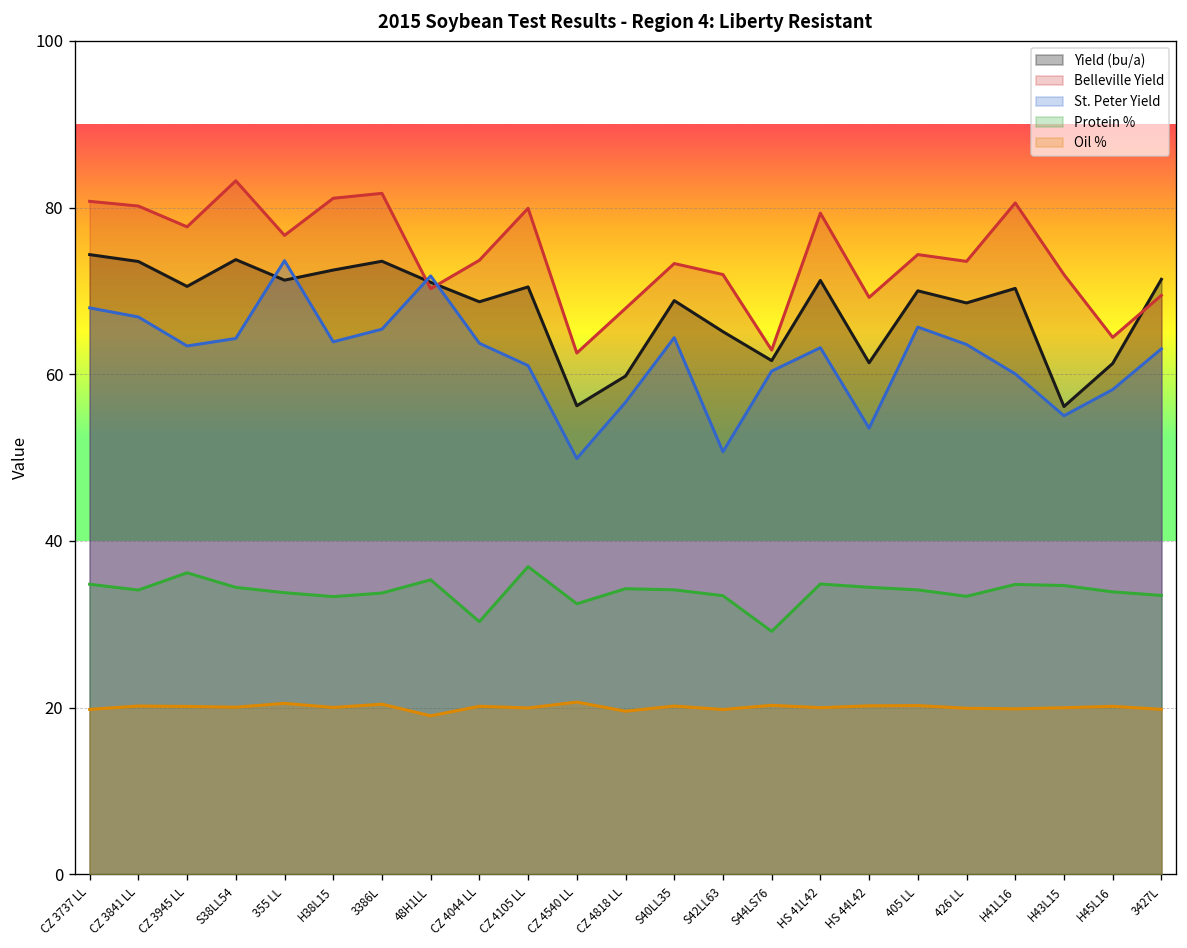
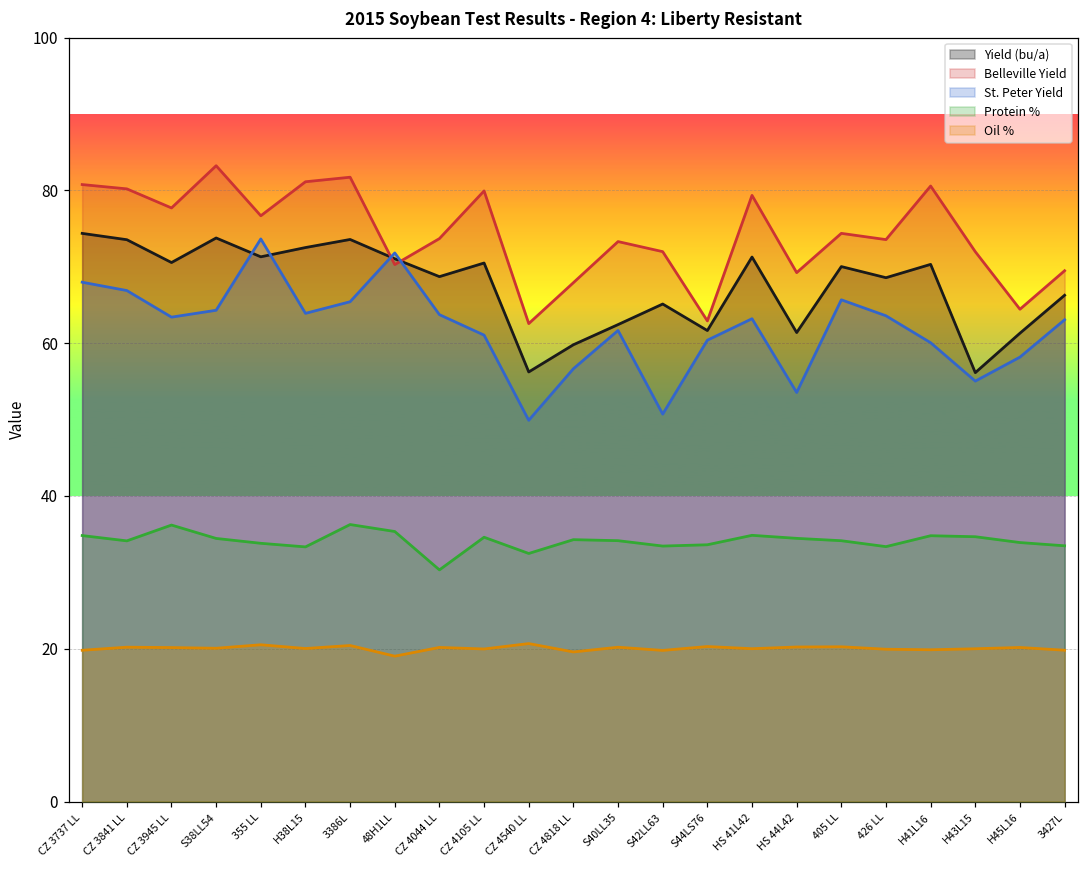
Protein %, 3386L: 34 -> 36
Protein %, CZ 4105 LL: 37 -> 35
Yield (bu/a), S40LL35: 69 -> 62
St. Peter Yield, S40LL35: 64 -> 62
Protein %, S44LS76: 29 -> 34
Yield (bu/a), 3427L: 71 -> 66
